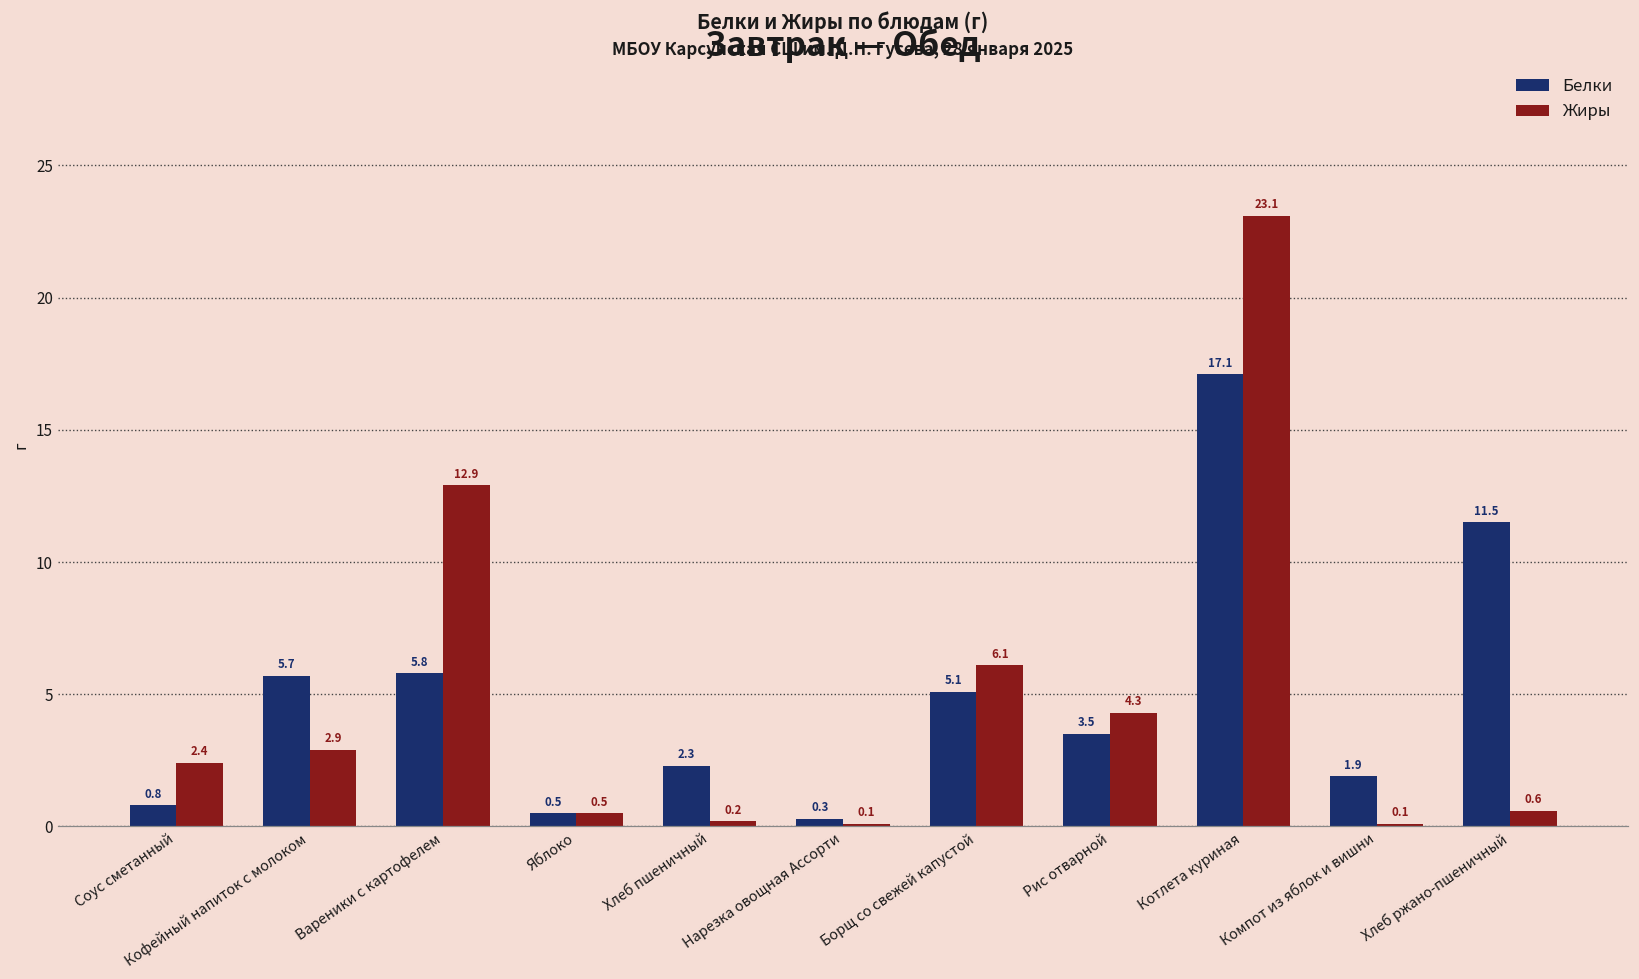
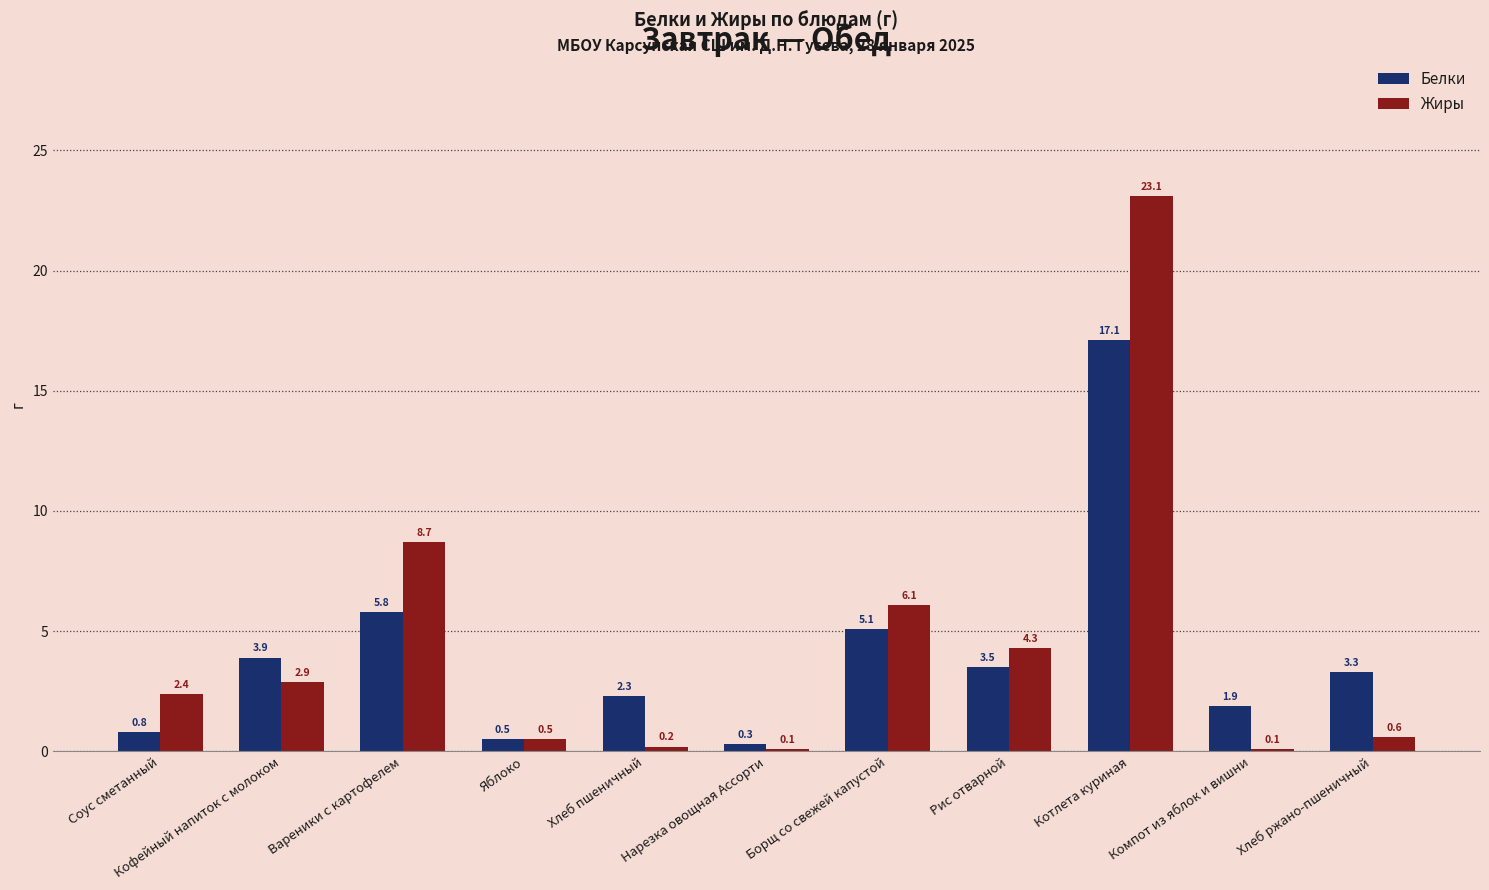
Белки, Кофейный напиток с молоком: 5.7 -> 3.9
Жиры, Вареники с картофелем: 12.9 -> 8.7
Белки, Хлеб ржано-пшеничный: 11.5 -> 3.3
